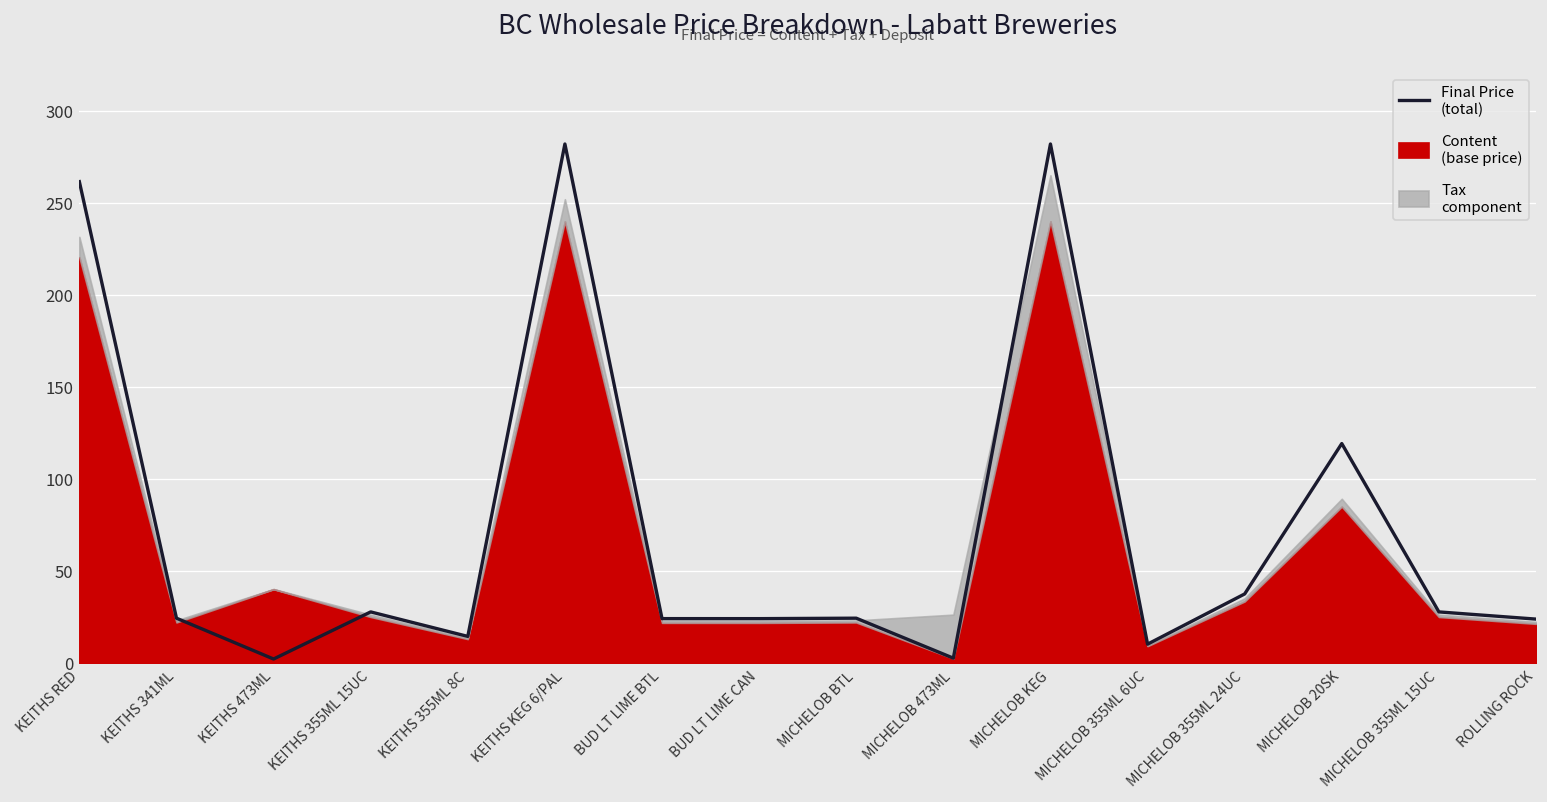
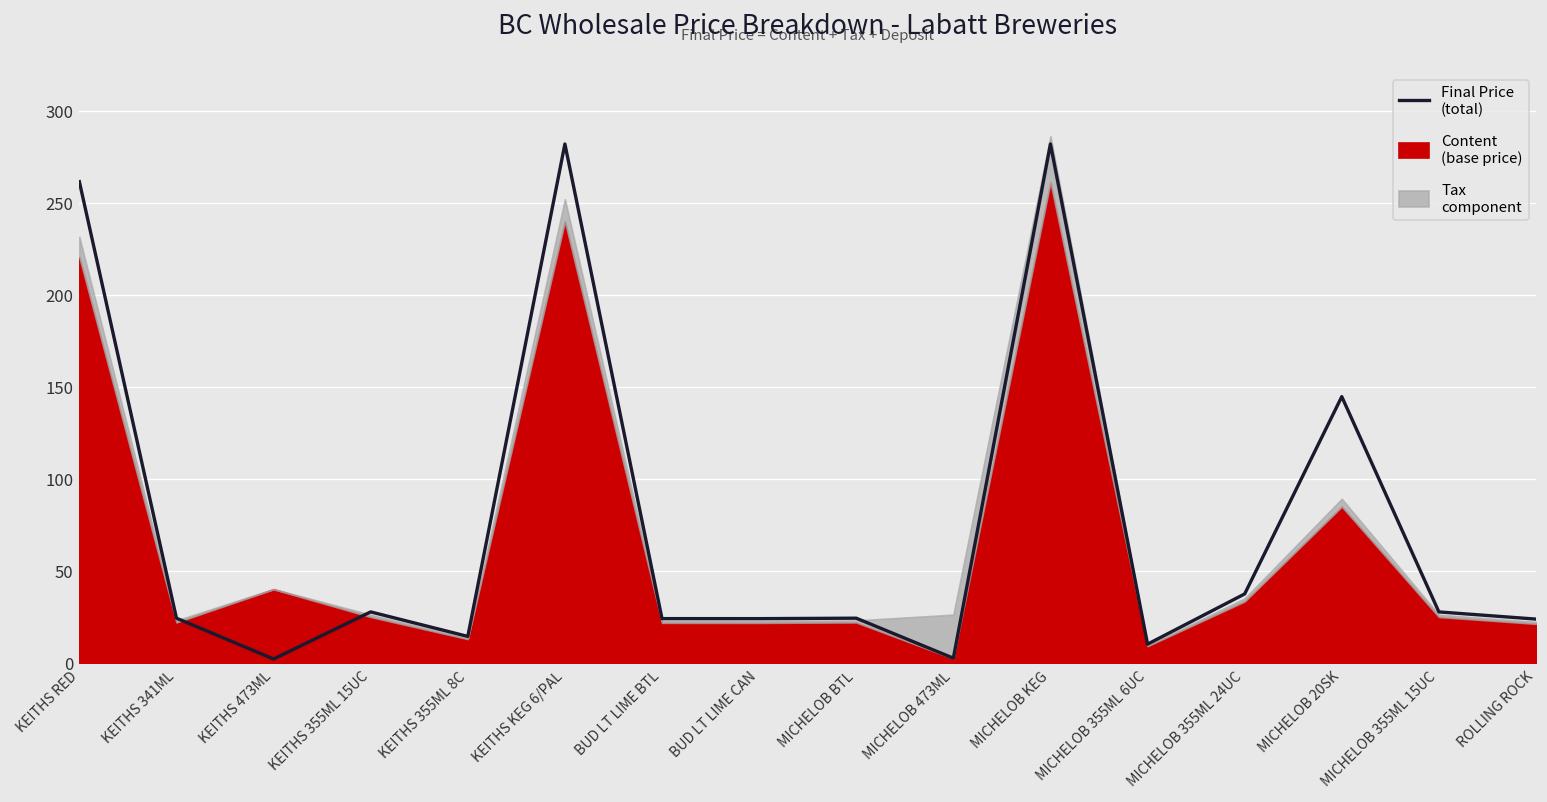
Content (base price), MICHELOB KEG: 240 -> 261
Final Price (total), MICHELOB 20SK: 119 -> 145
